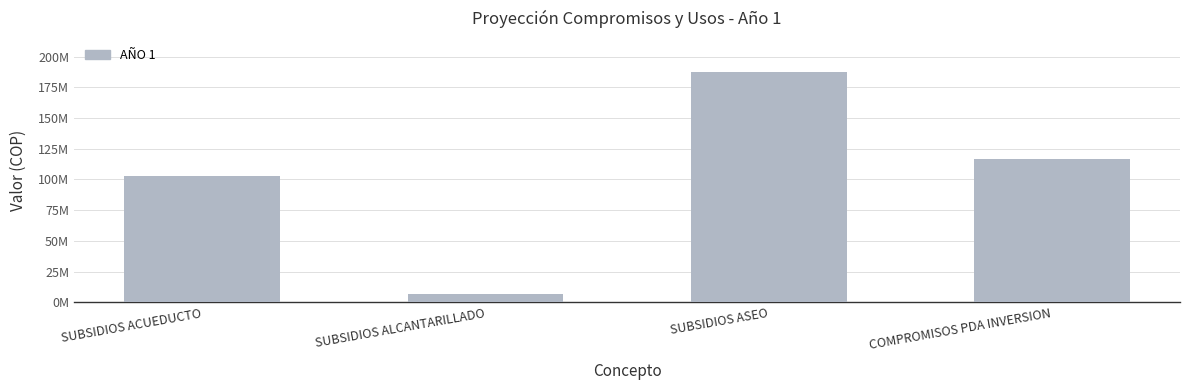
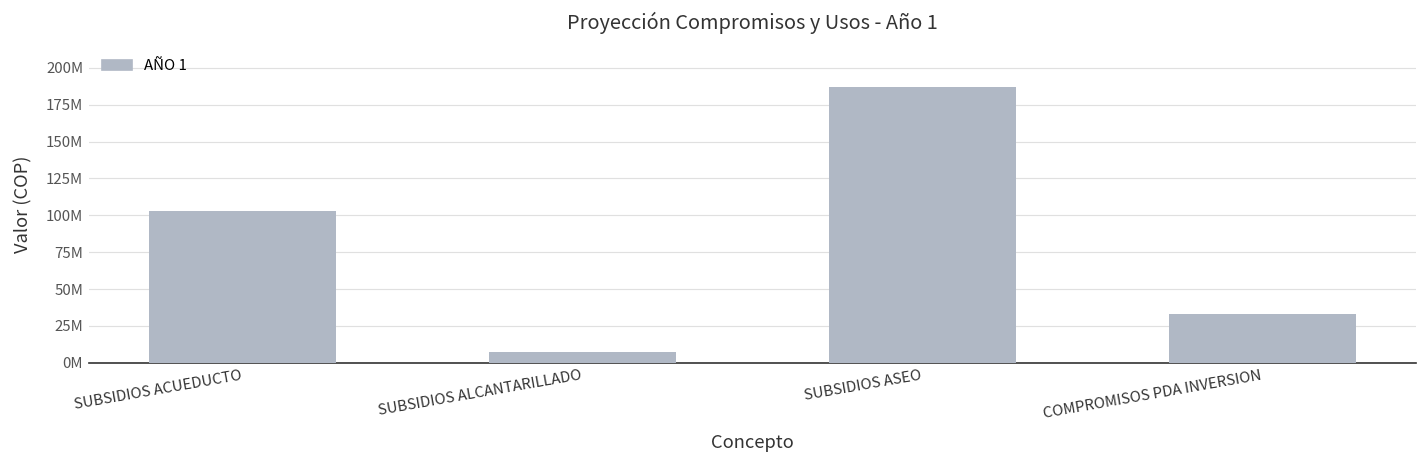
COMPROMISOS PDA INVERSION: 117000000 -> 33000000
